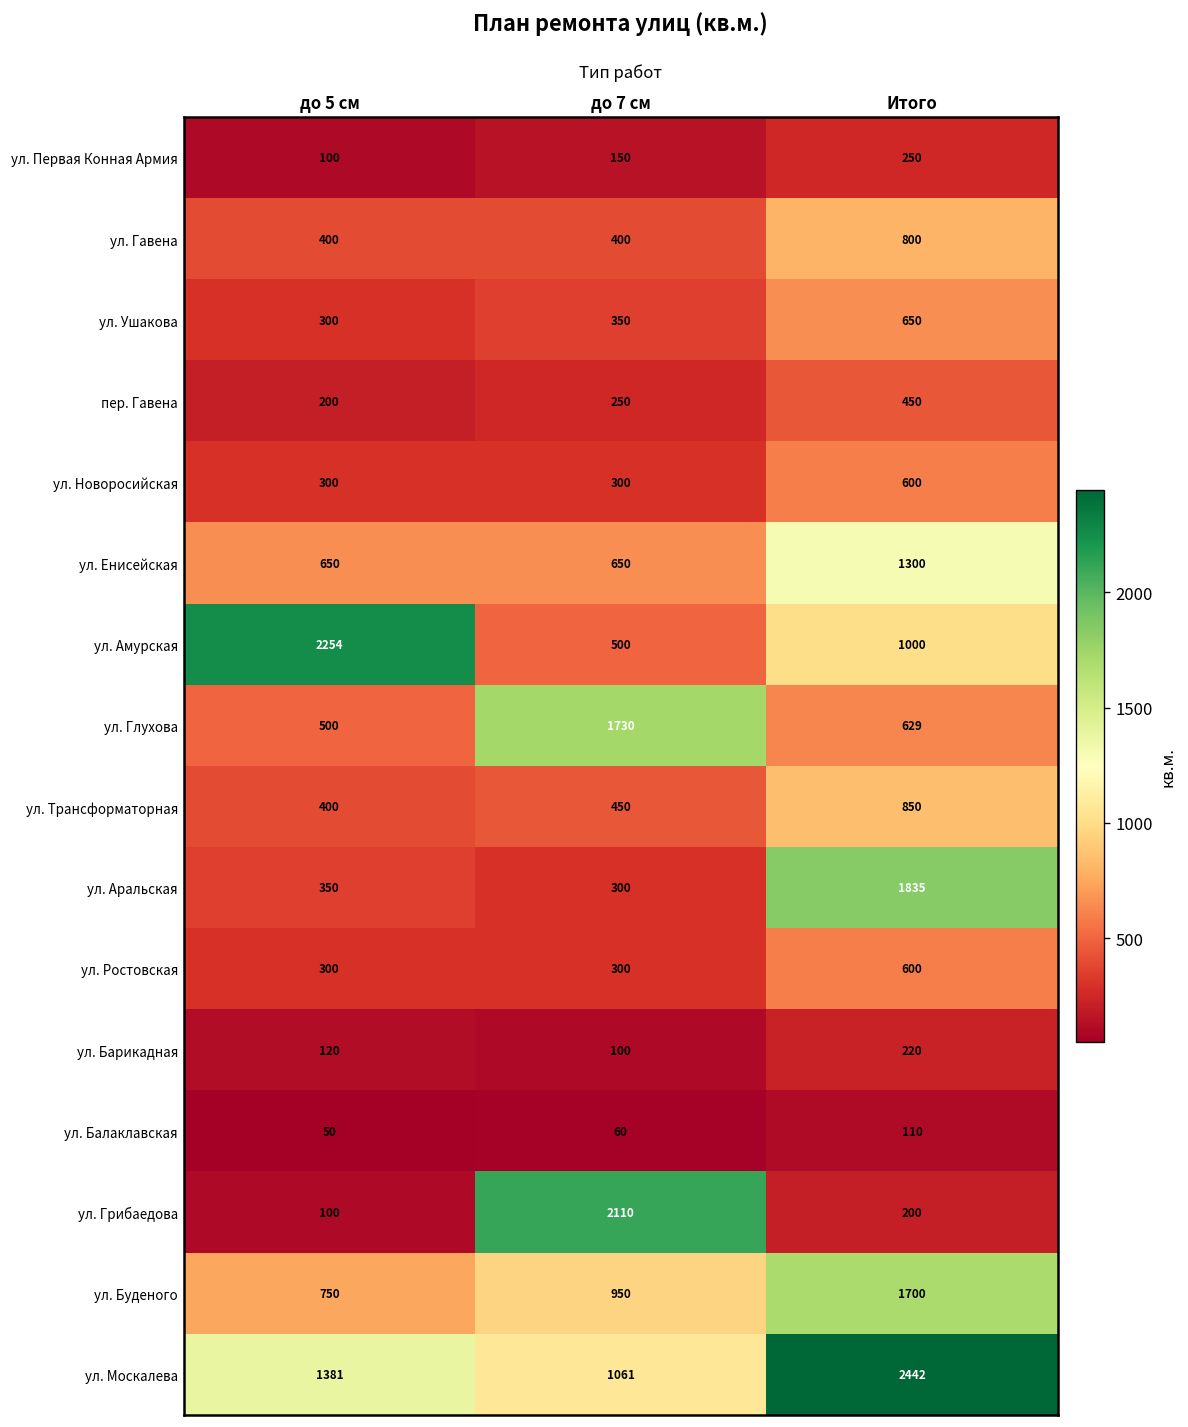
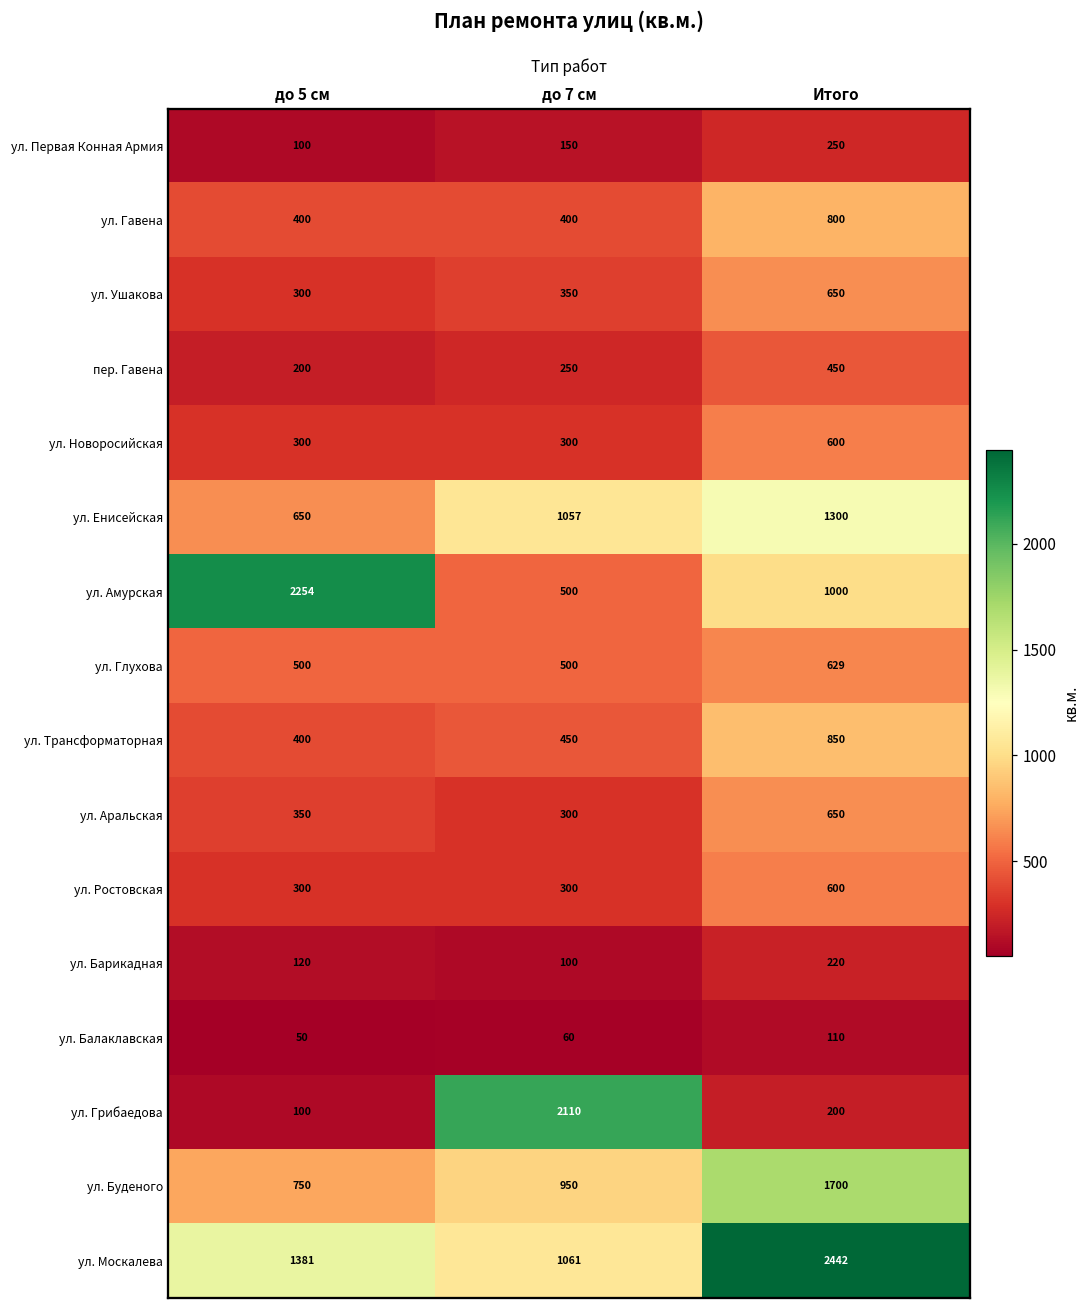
ул. Енисейская, до 7 см: 650 -> 1057
ул. Глухова, до 7 см: 1730 -> 500
ул. Аральская, Итого: 1835 -> 650
